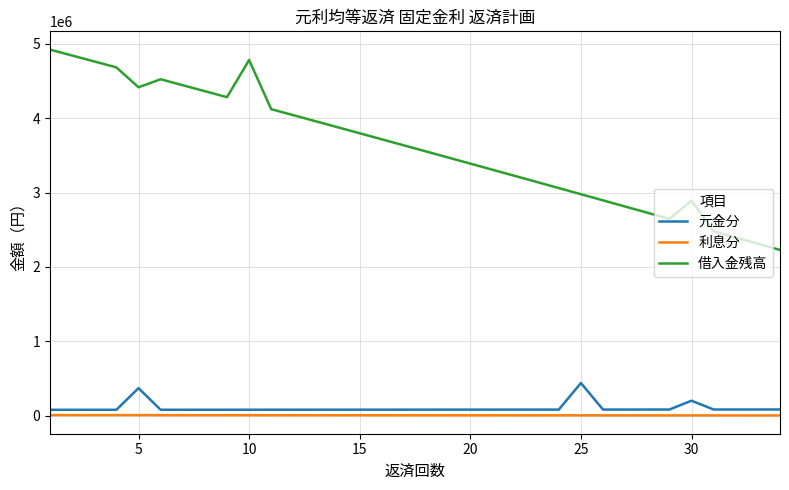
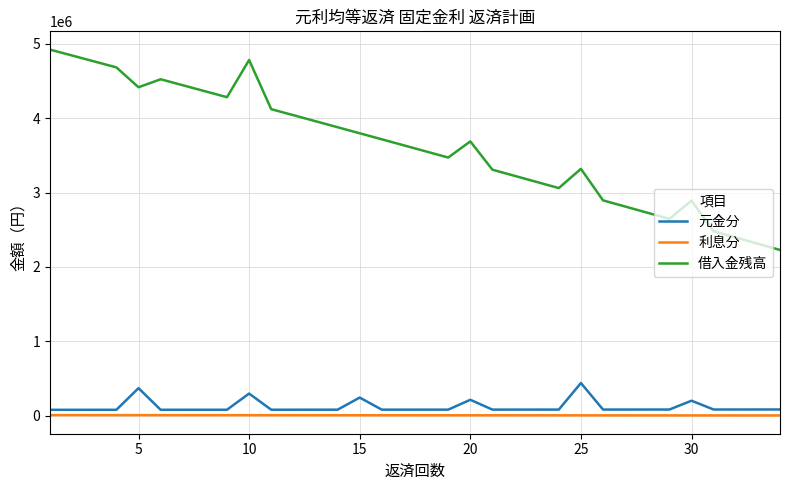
元金分, 10: 100000 -> 300000
元金分, 15: 100000 -> 200000
元金分, 20: 100000 -> 200000
借入金残高, 20: 3400000 -> 3700000
借入金残高, 25: 3000000 -> 3300000
